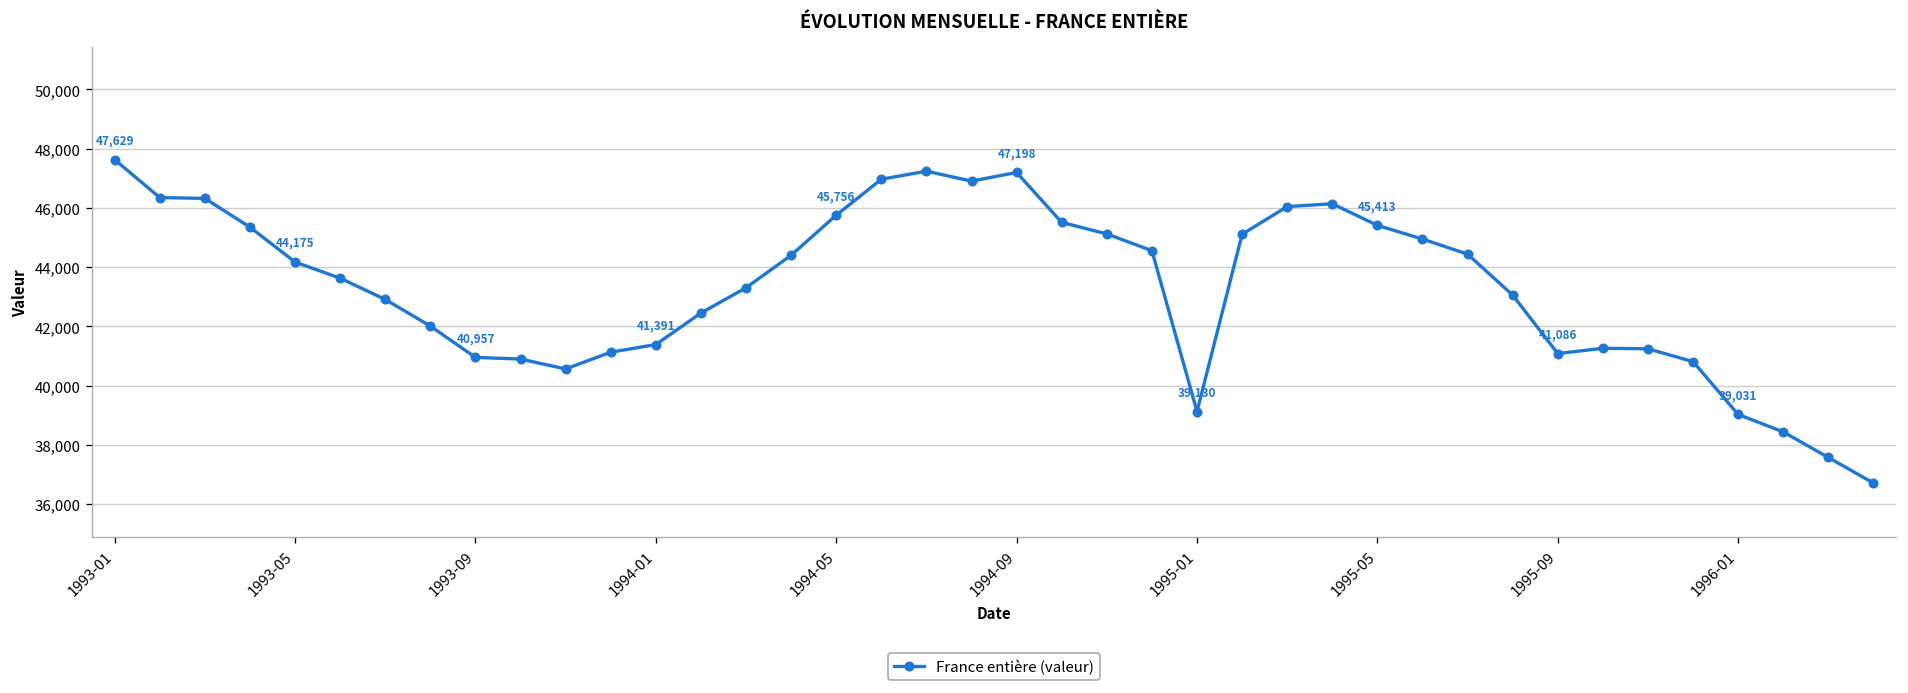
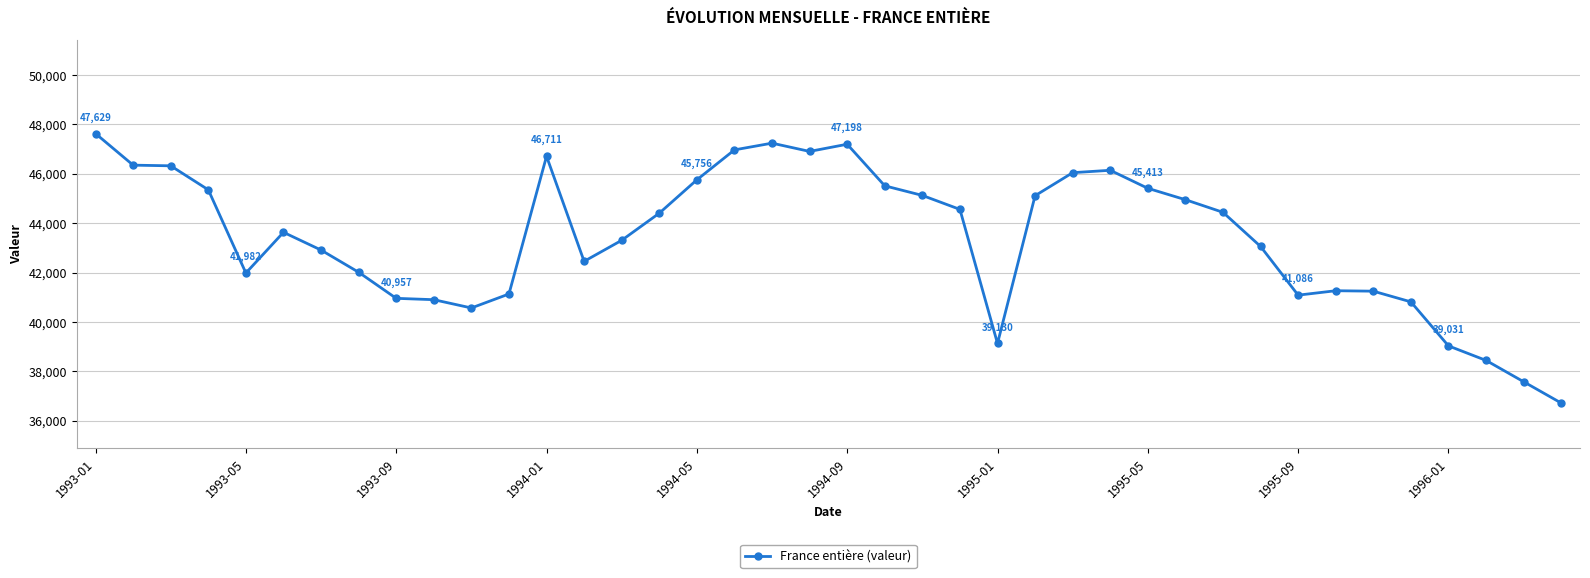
1993-05: 44,175 -> 41,982
1994-01: 41,391 -> 46,711
